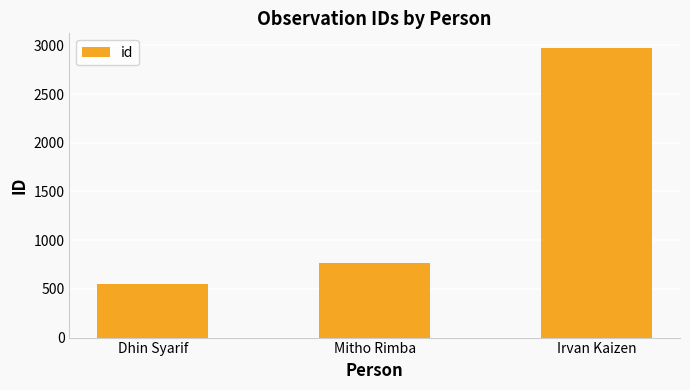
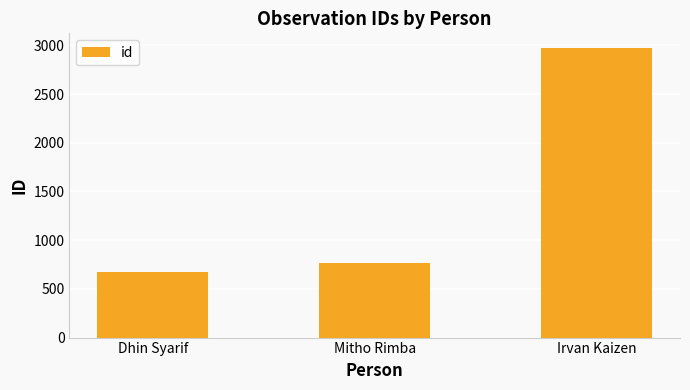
Dhin Syarif: 600 -> 700
